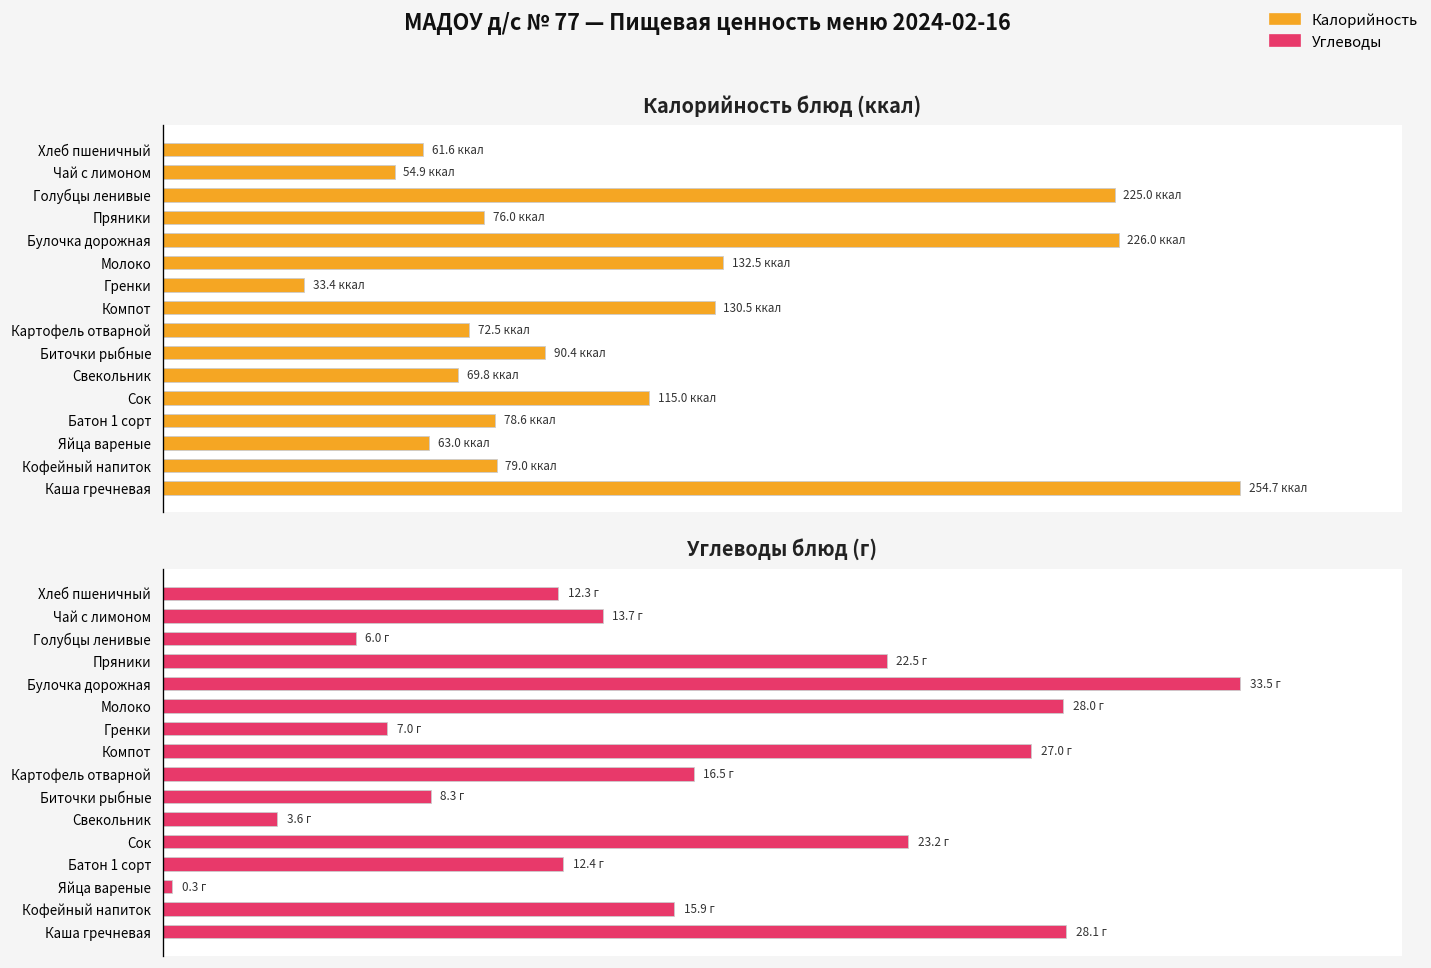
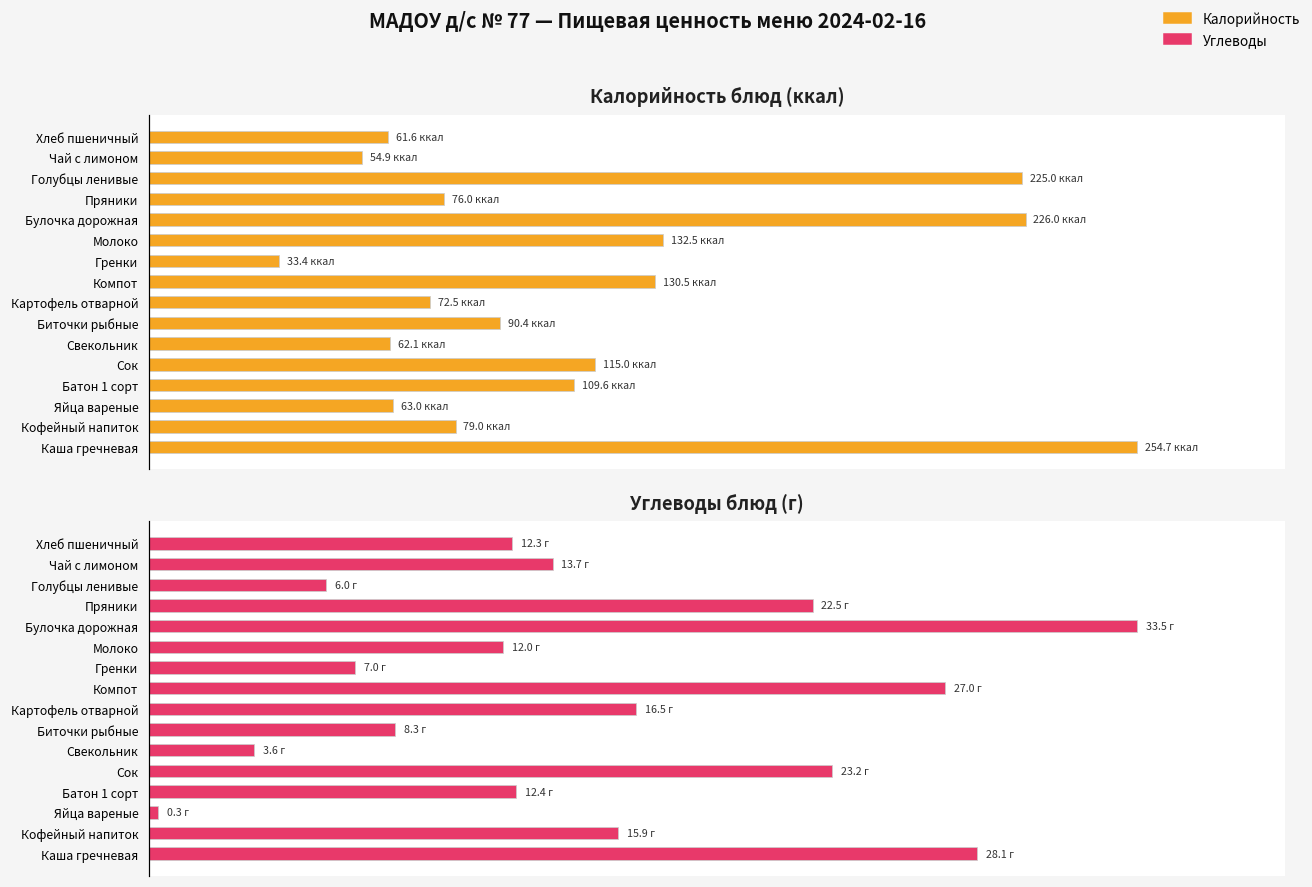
Калорийность блюд (ккал), Свекольник: 69.8 -> 62.1
Калорийность блюд (ккал), Батон 1 сорт: 78.6 -> 109.6
Углеводы блюд (г), Молоко: 28.0 -> 12.0
